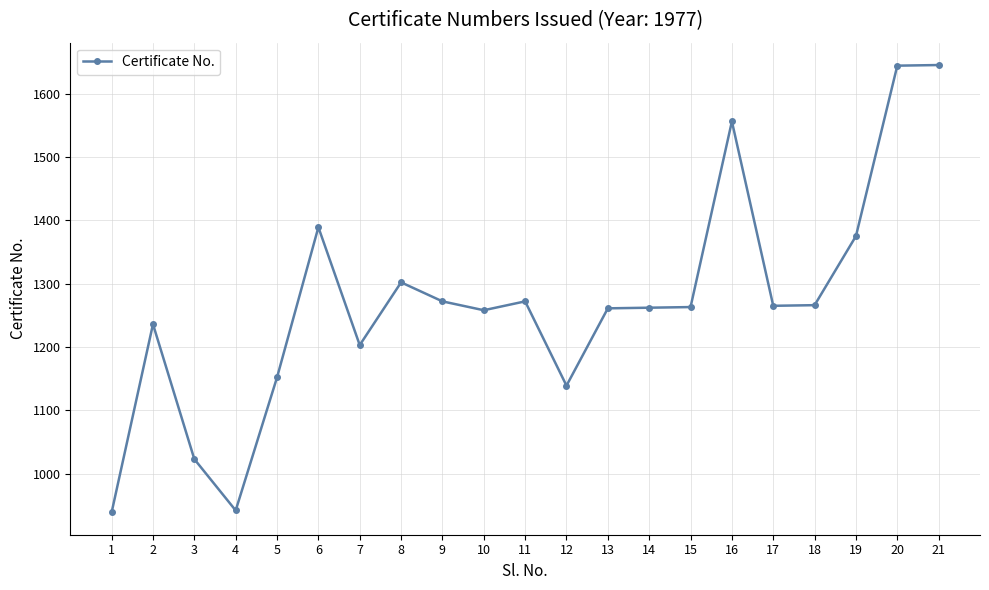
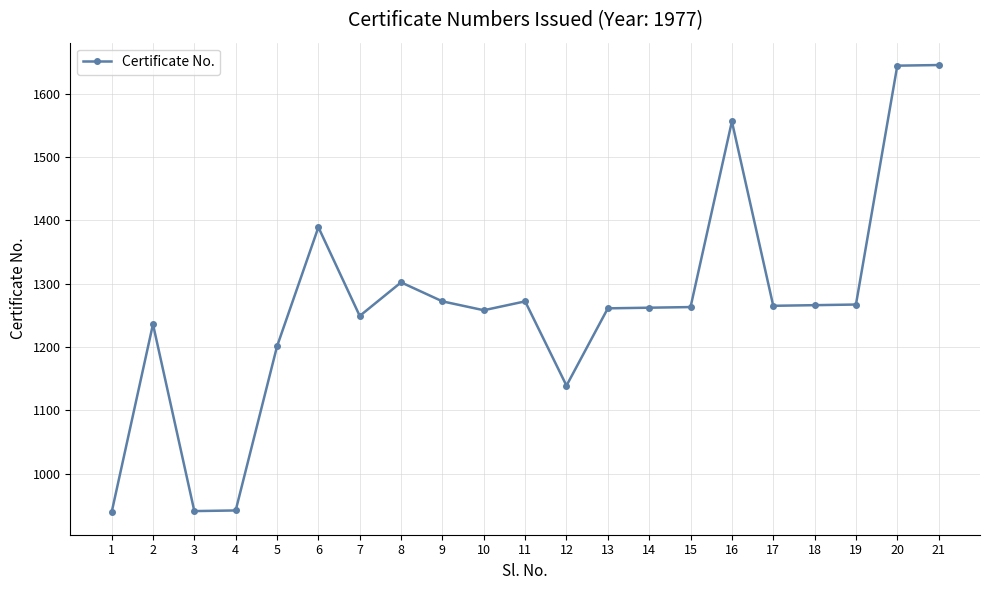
3: 1020 -> 940
5: 1150 -> 1200
7: 1200 -> 1250
19: 1380 -> 1270
